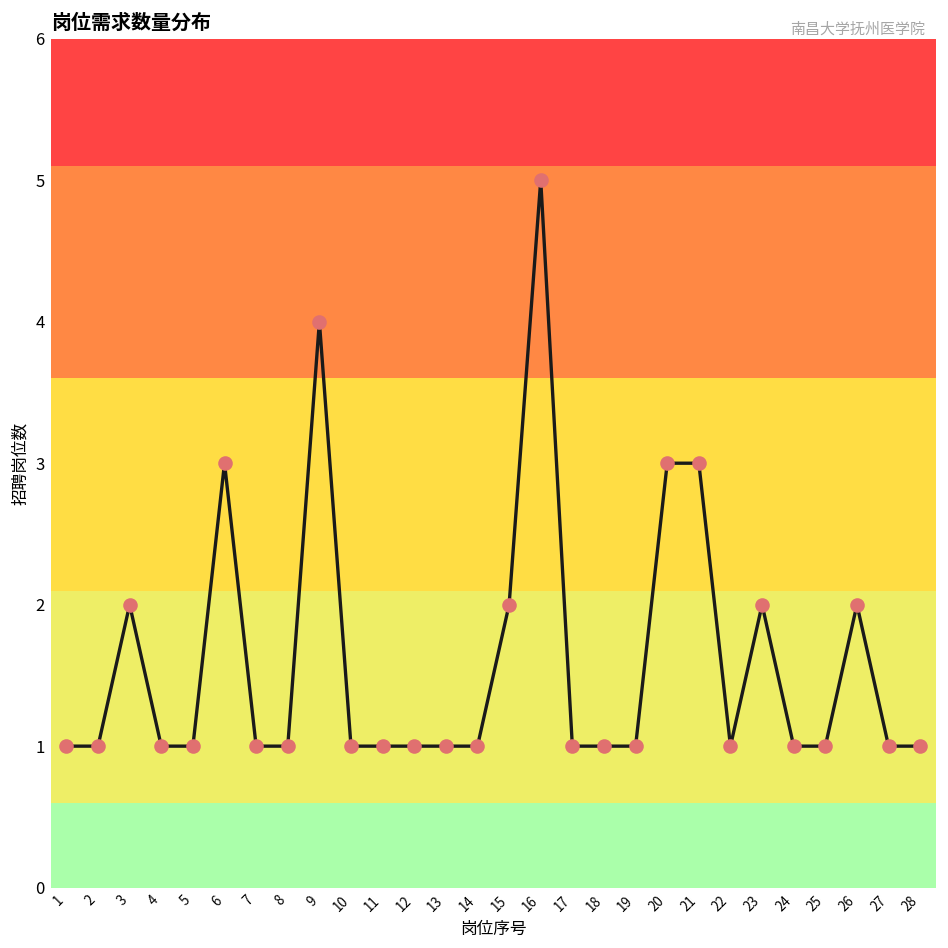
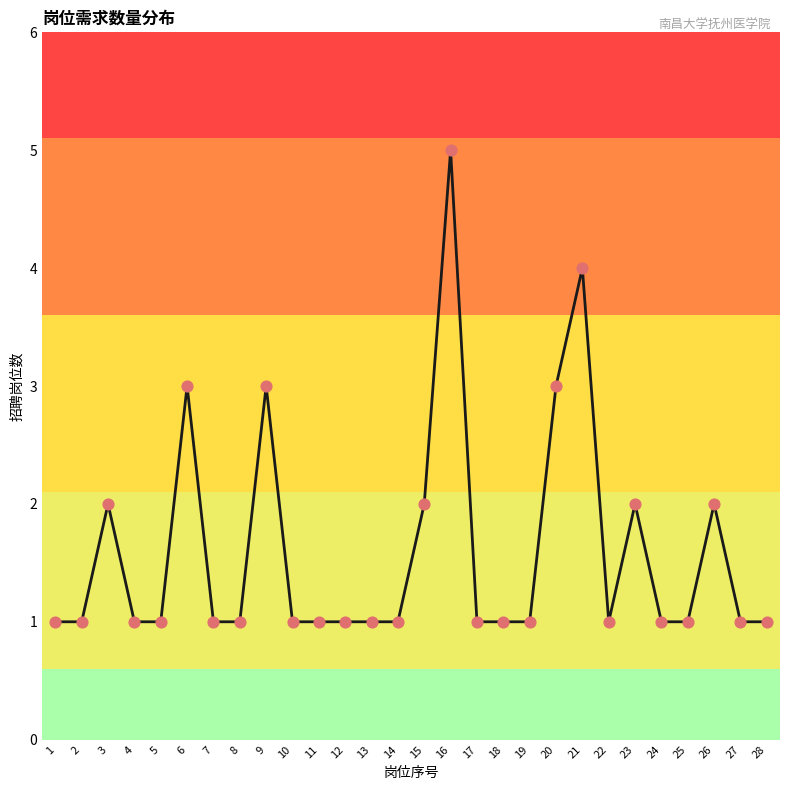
9: 4 -> 3
21: 3 -> 4
